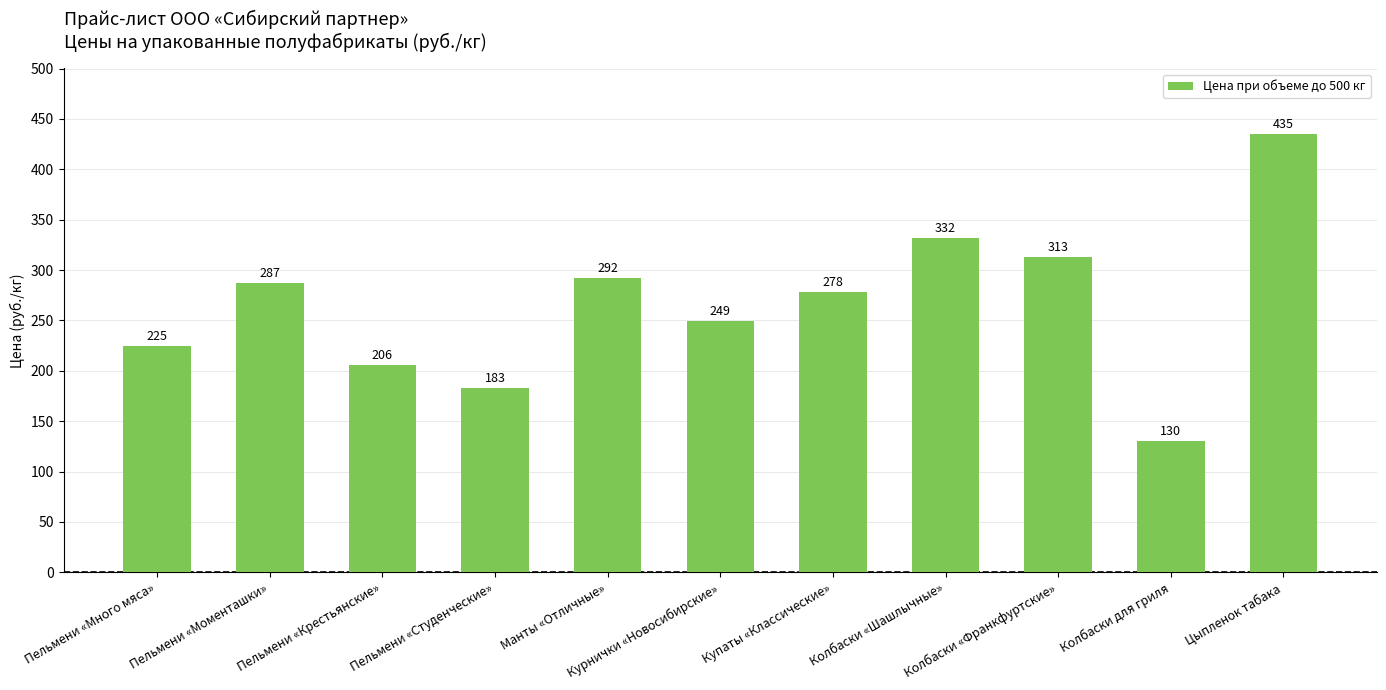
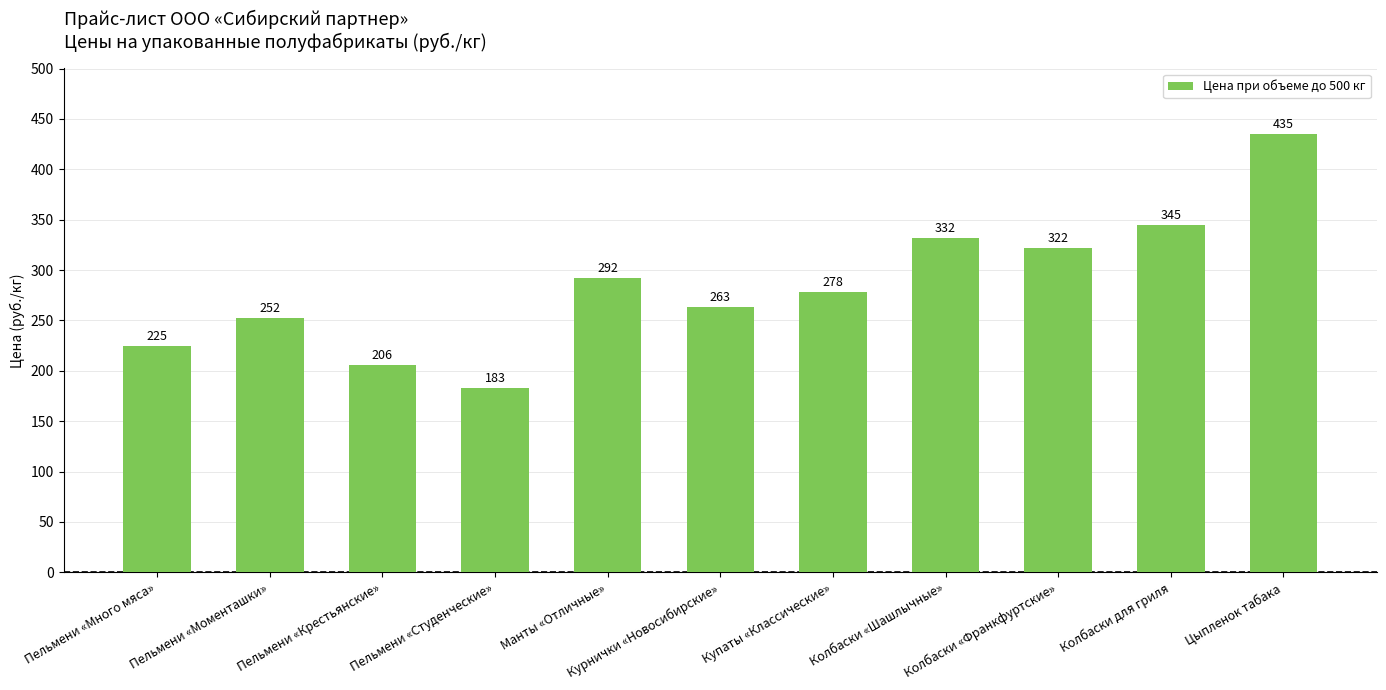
Пельмени «Моменташки»: 287 -> 252
Курнички «Новосибирские»: 249 -> 263
Колбаски «Франкфуртские»: 313 -> 322
Колбаски для гриля: 130 -> 345
